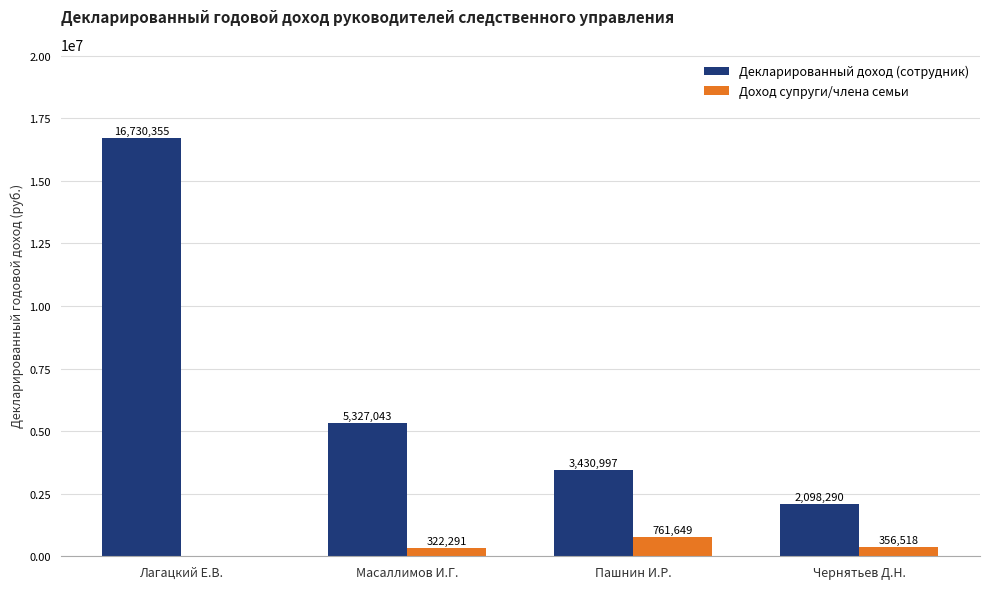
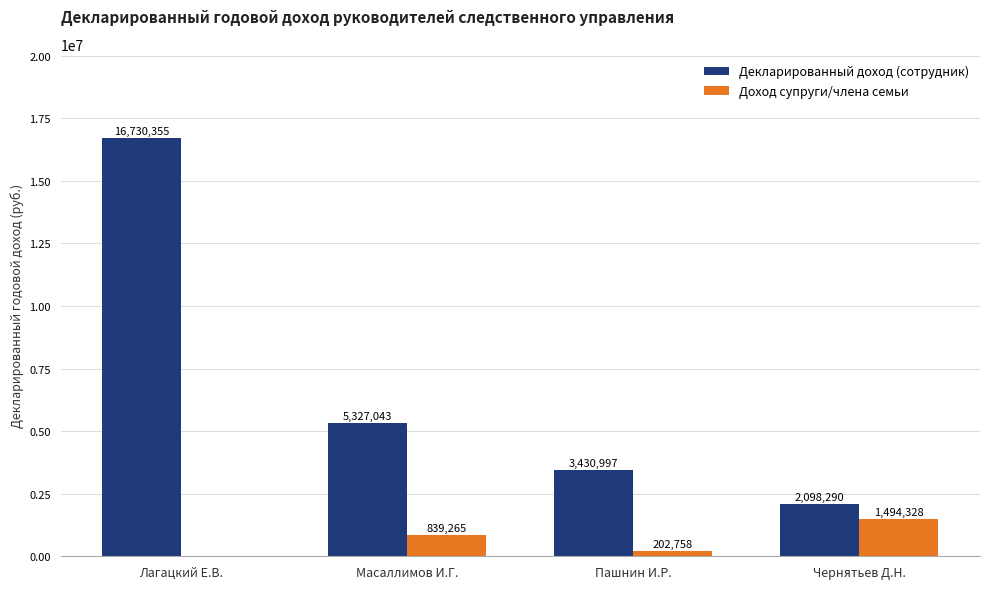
Доход супруги/члена семьи, Масаллимов И.Г.: 322,291 -> 839,265
Доход супруги/члена семьи, Пашнин И.Р.: 761,649 -> 202,758
Доход супруги/члена семьи, Чернятьев Д.Н.: 356,518 -> 1,494,328
